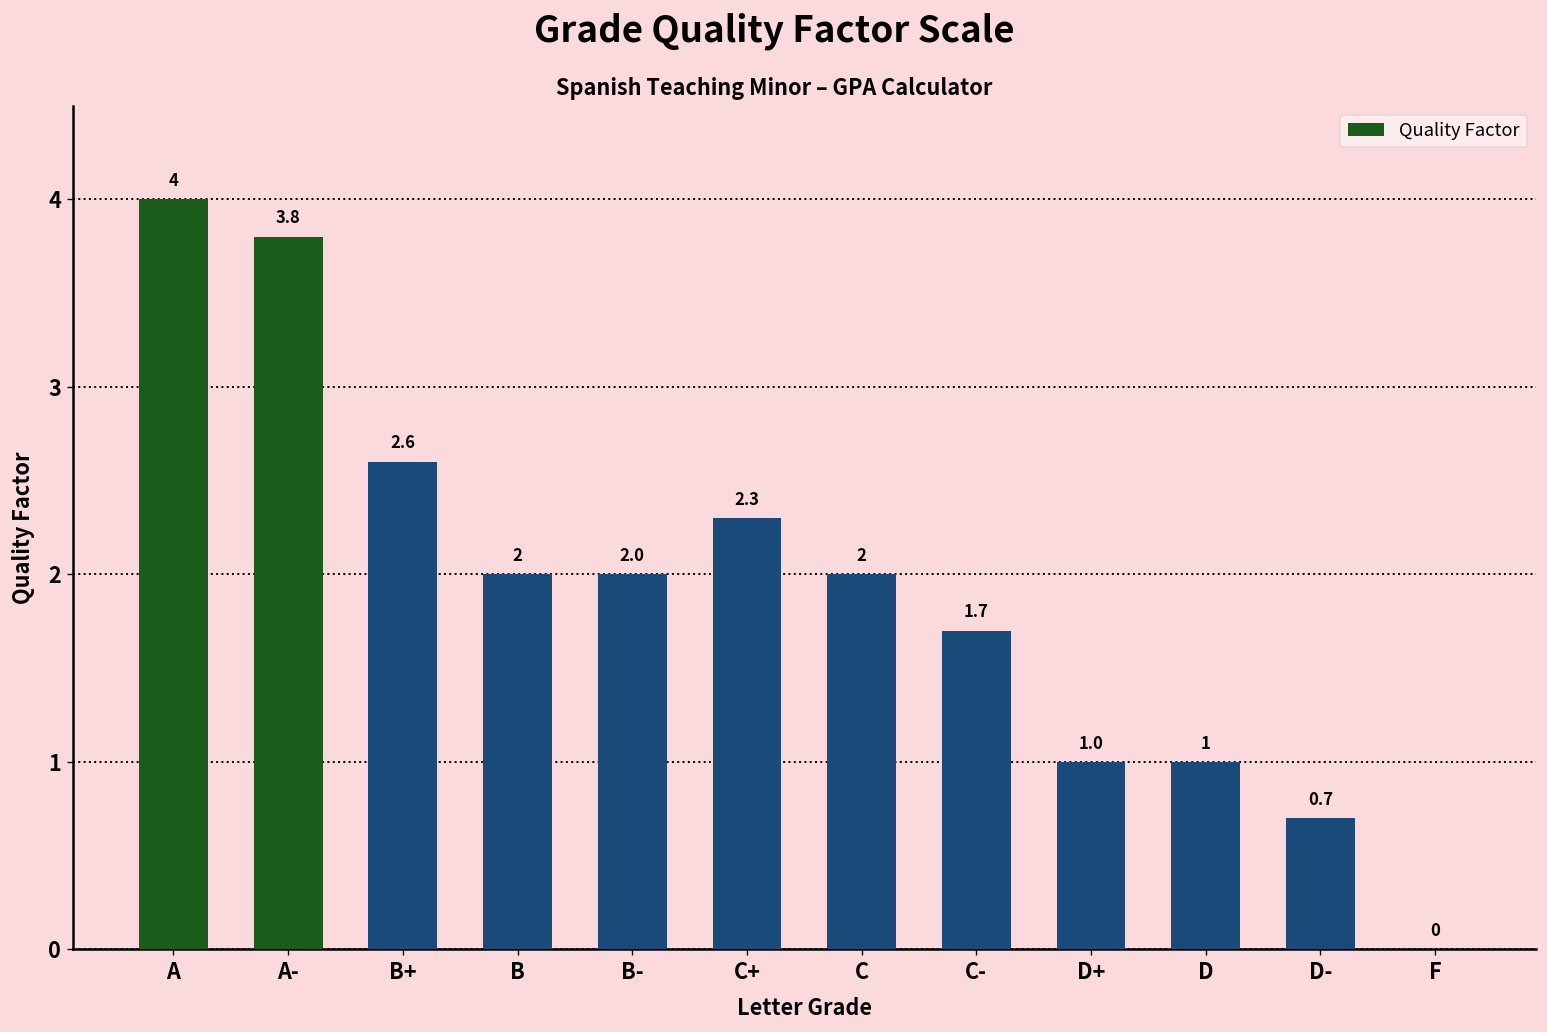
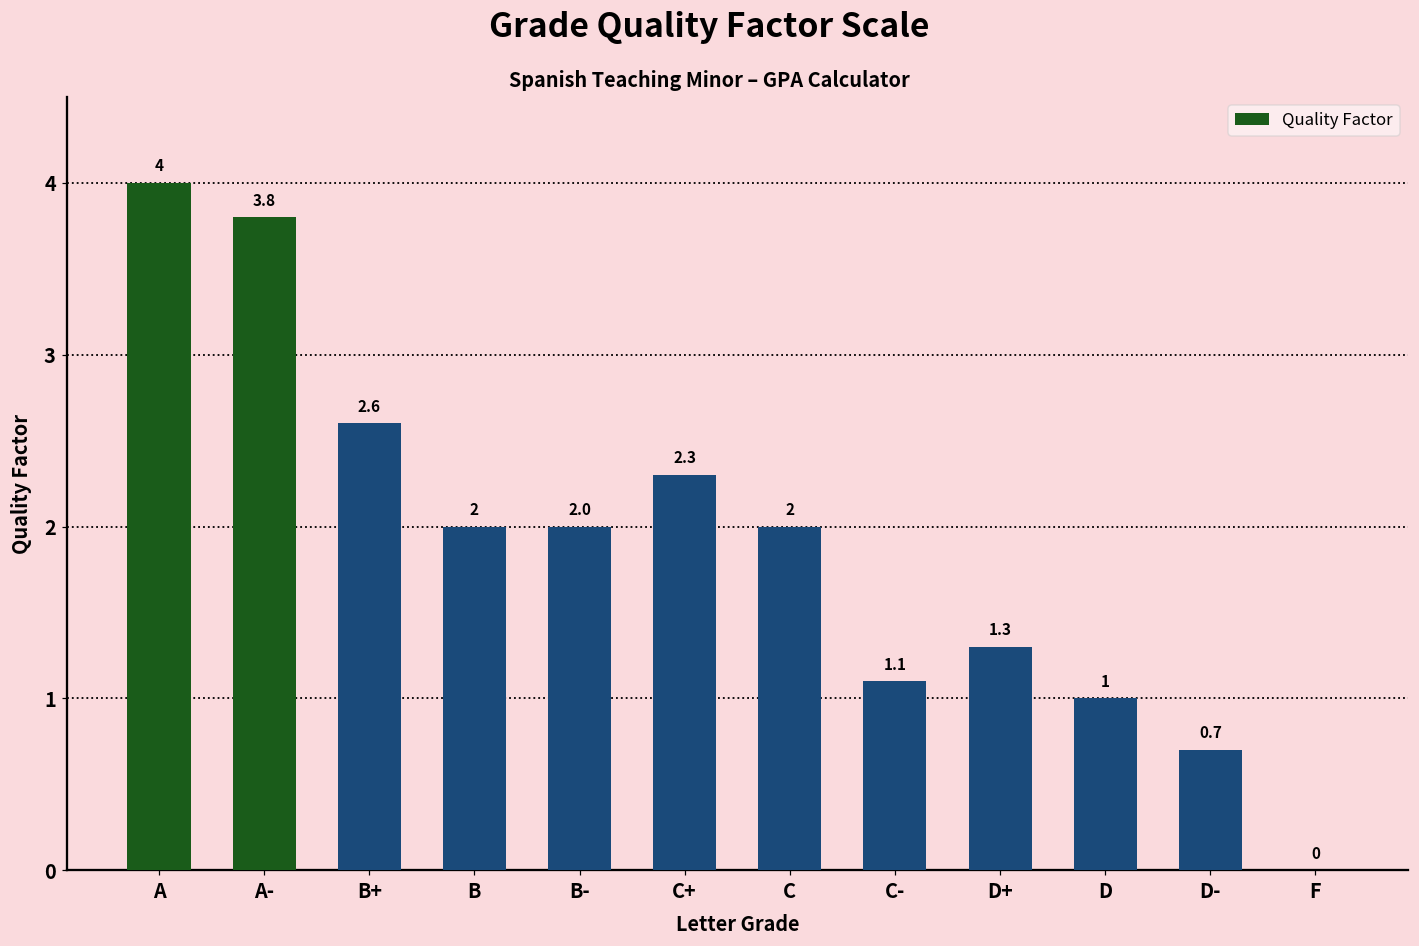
C-: 1.7 -> 1.1
D+: 1.0 -> 1.3
